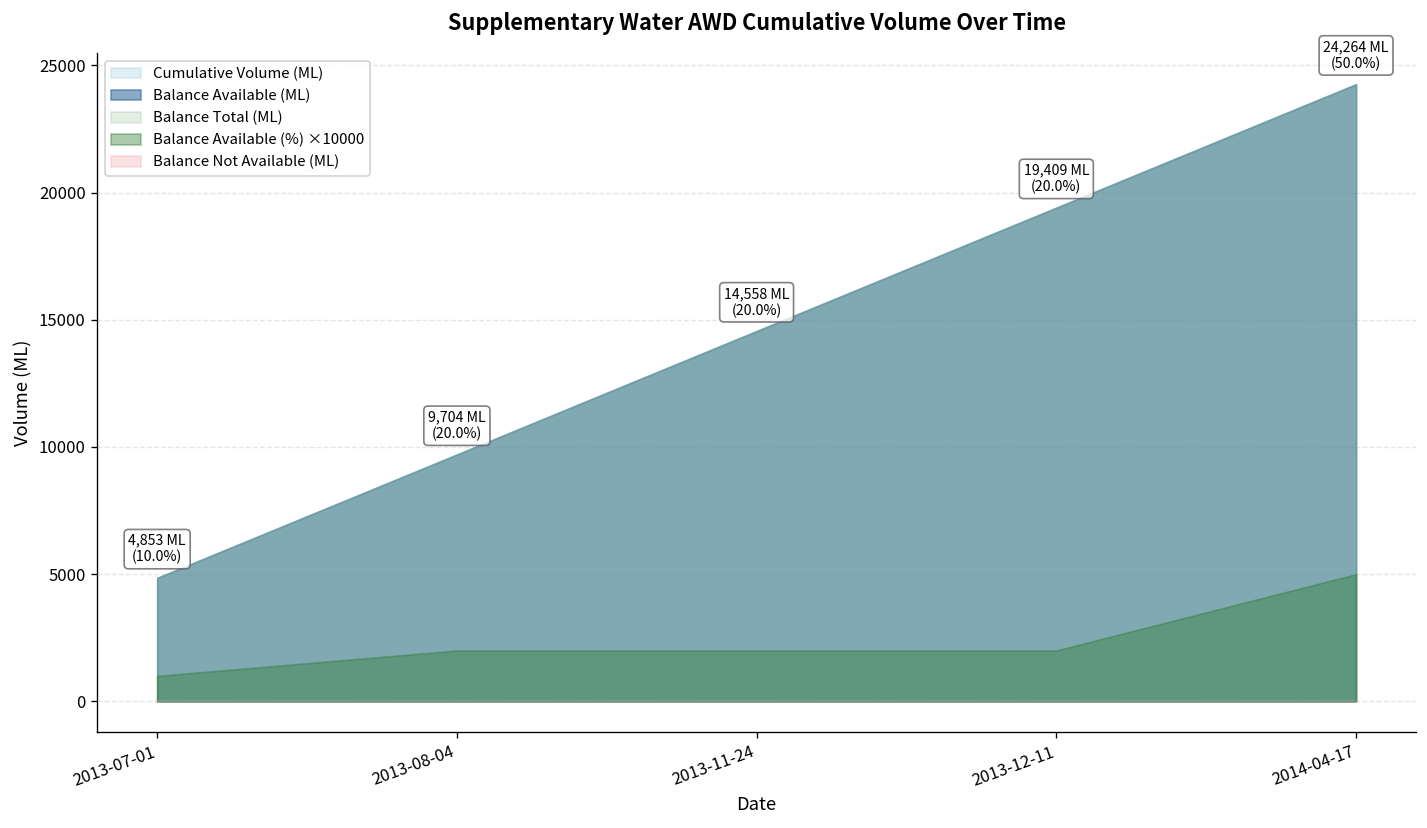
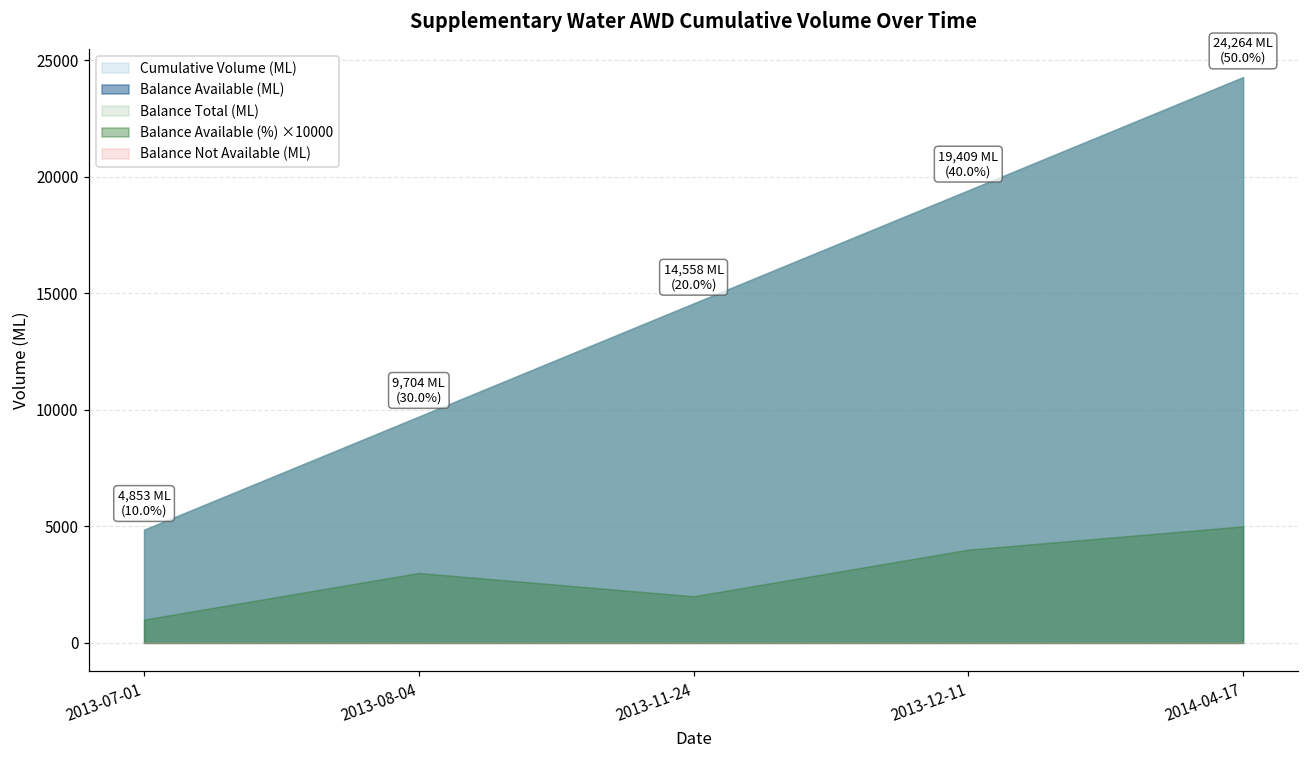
Balance Available (%) ×10000, 2013-08-04: (20.0%) -> (30.0%)
Balance Available (%) ×10000, 2013-12-11: (20.0%) -> (40.0%)
